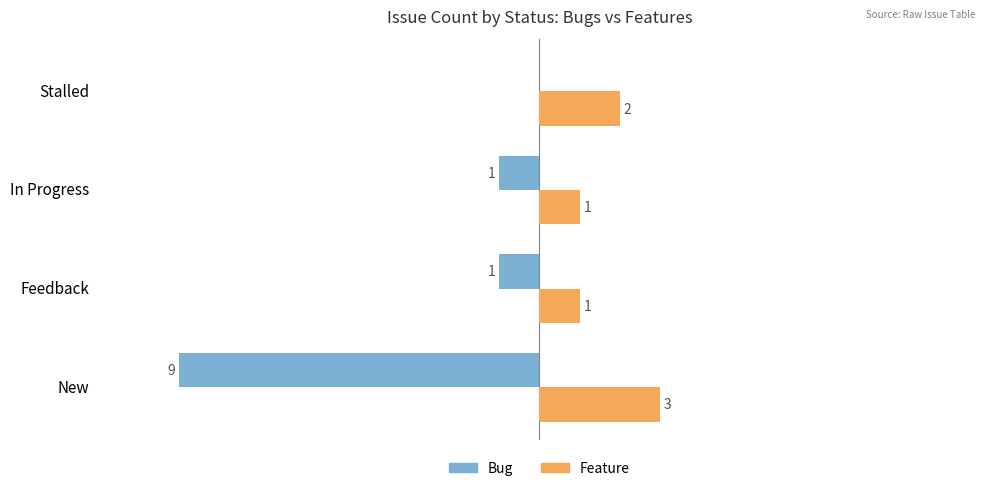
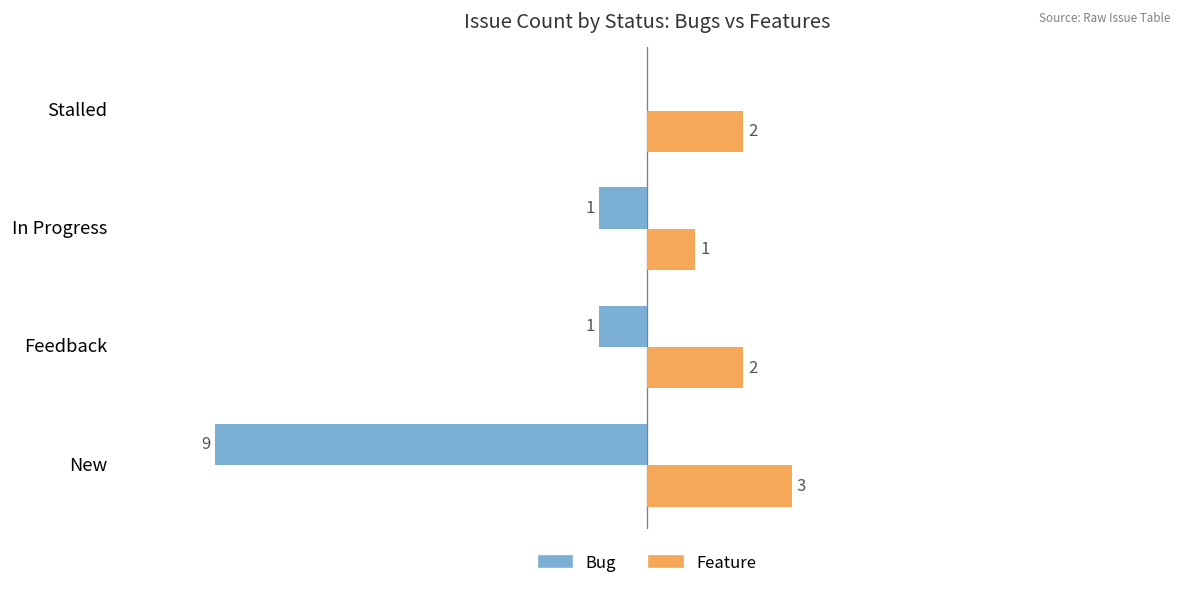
Feature, Feedback: 1 -> 2
